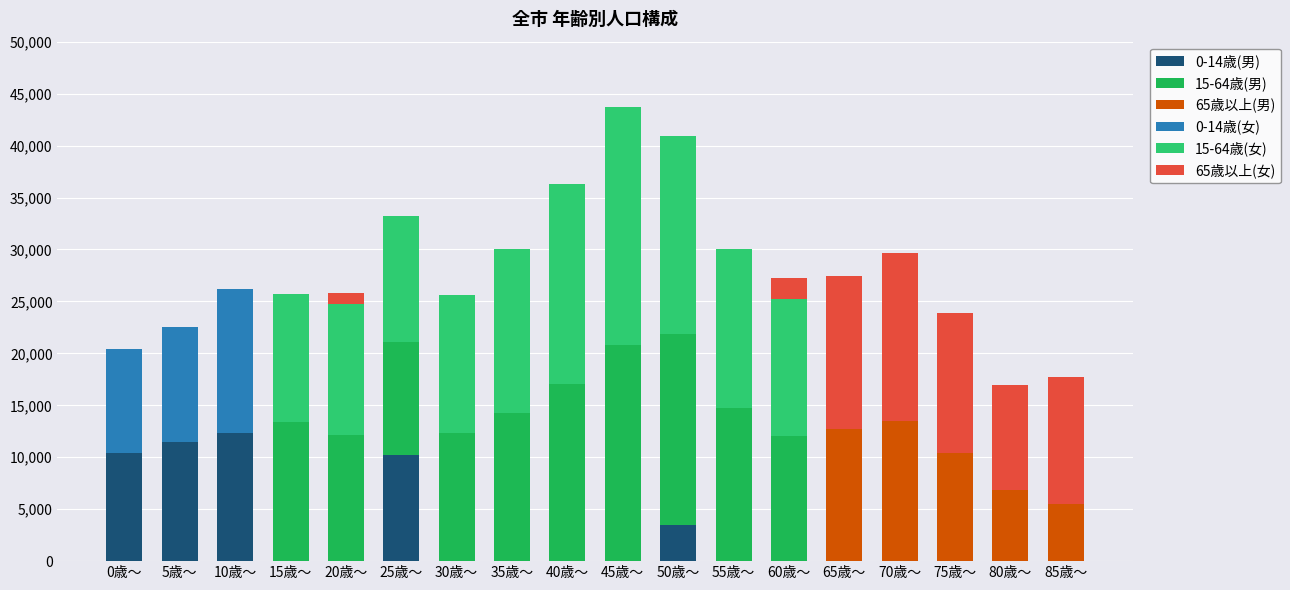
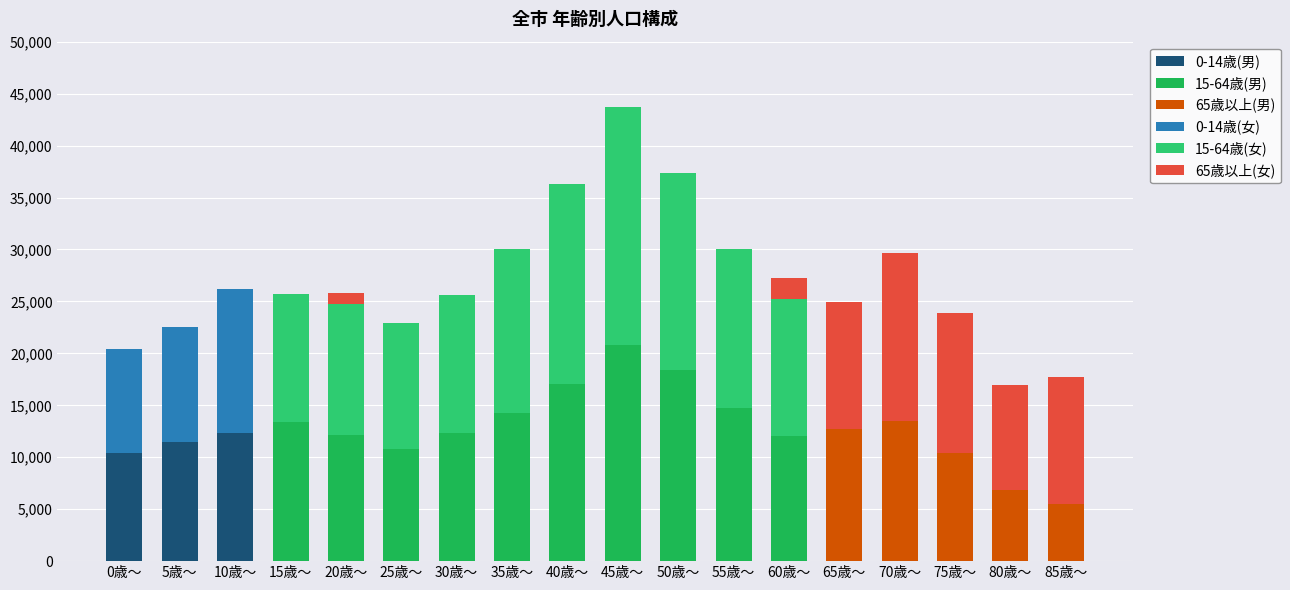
0-14歳(男), 25歳～: 10,300 -> 0
0-14歳(男), 50歳～: 3,500 -> 0
65歳以上(女), 65歳～: 14,800 -> 12,200
